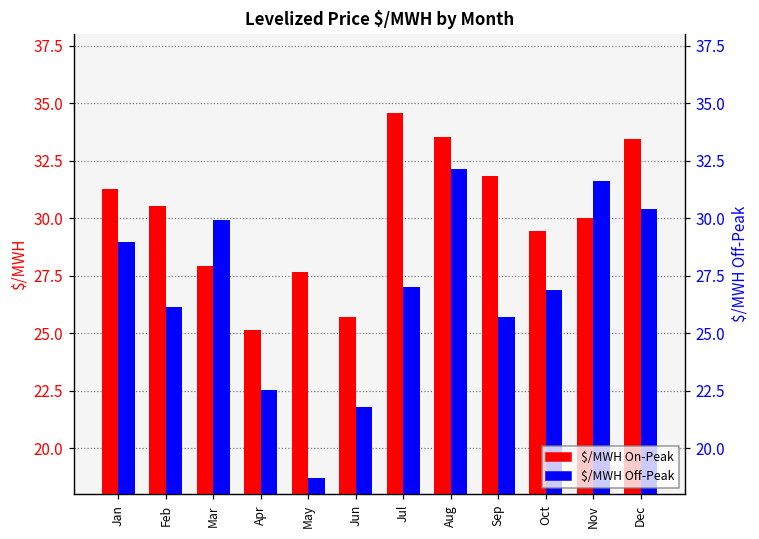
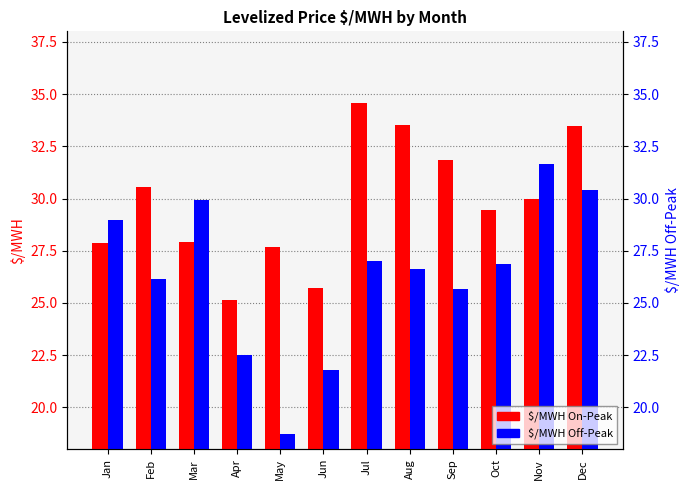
$/MWH On-Peak, Jan: 31.3 -> 27.9
$/MWH Off-Peak, Aug: 32.1 -> 26.6
